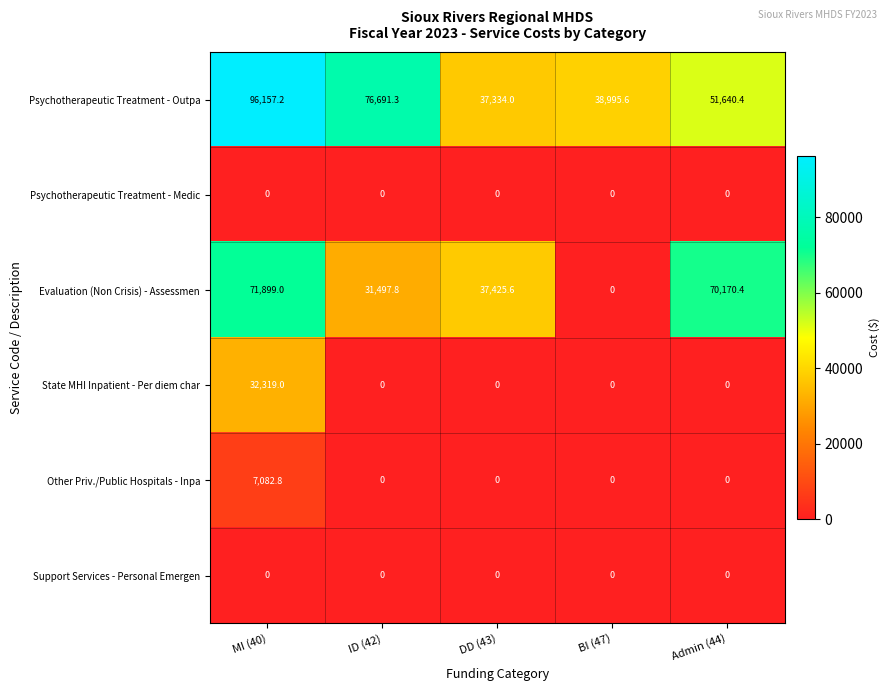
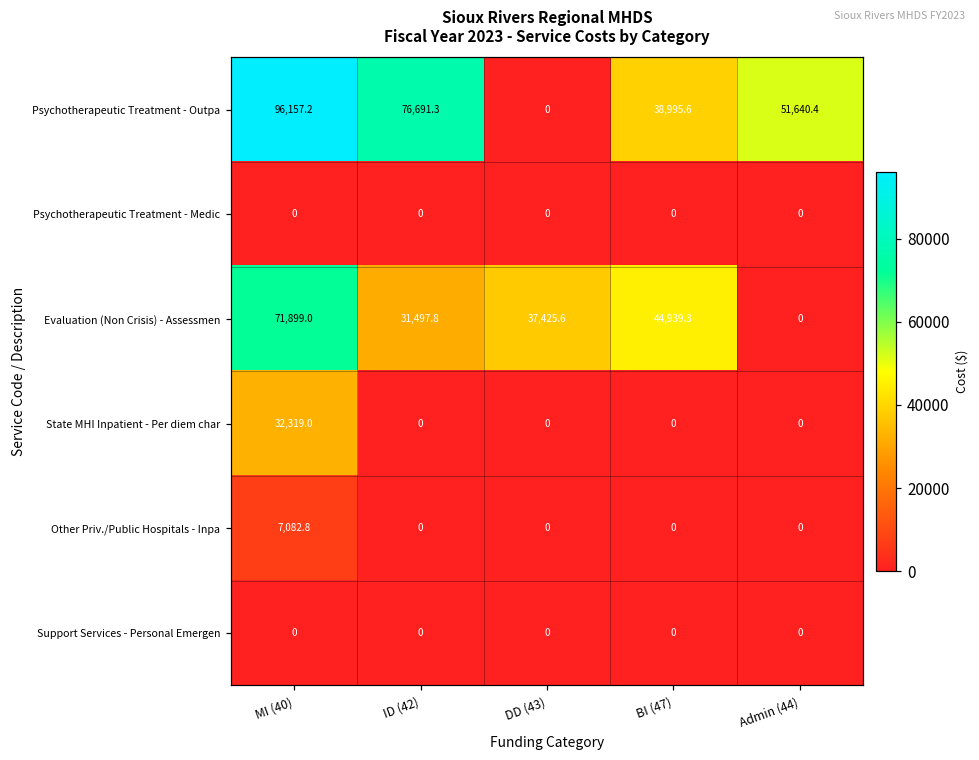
Psychotherapeutic Treatment - Outpa, DD (43): 37,334.0 -> 0
Evaluation (Non Crisis) - Assessmen, BI (47): 0 -> 44,939.3
Evaluation (Non Crisis) - Assessmen, Admin (44): 70,170.4 -> 0
